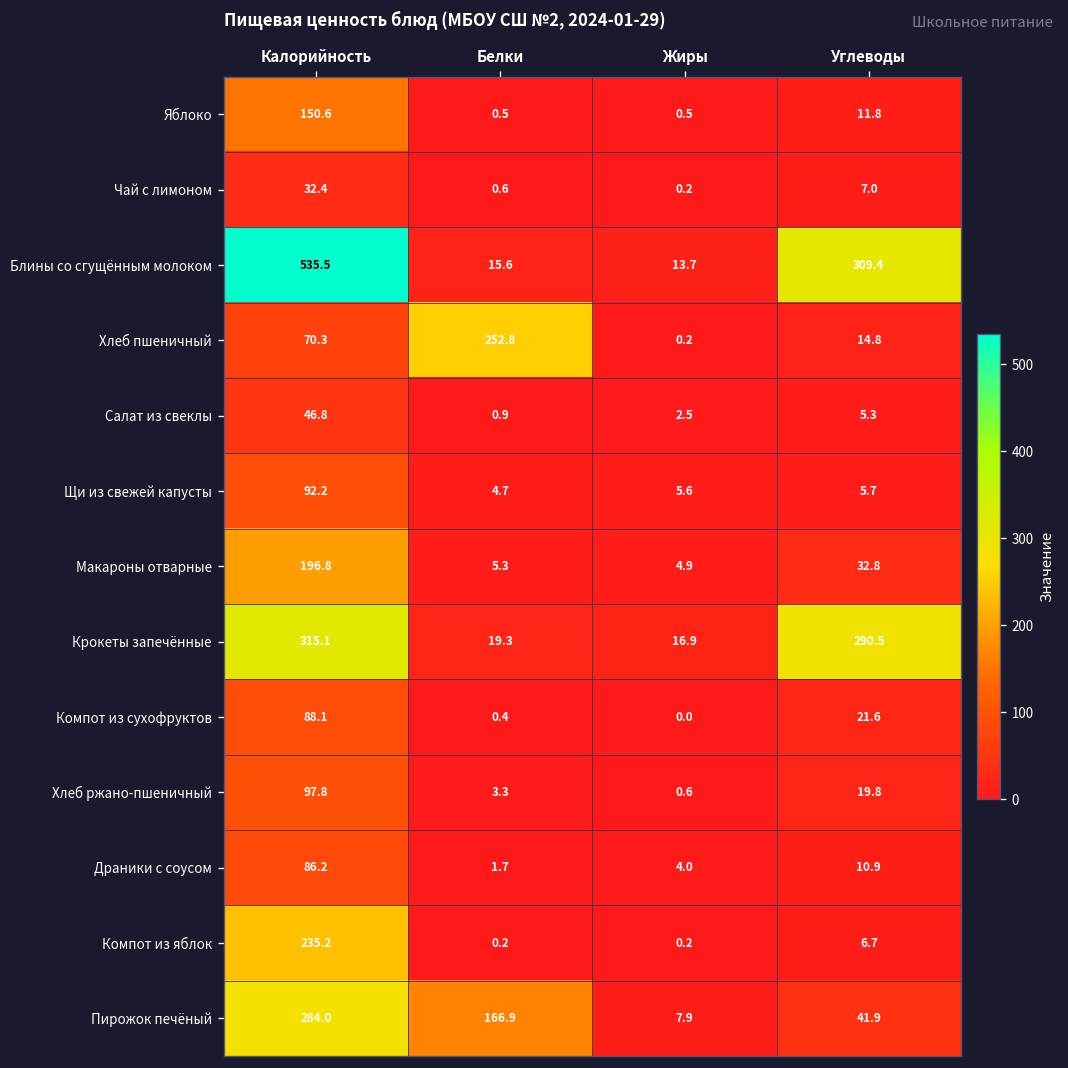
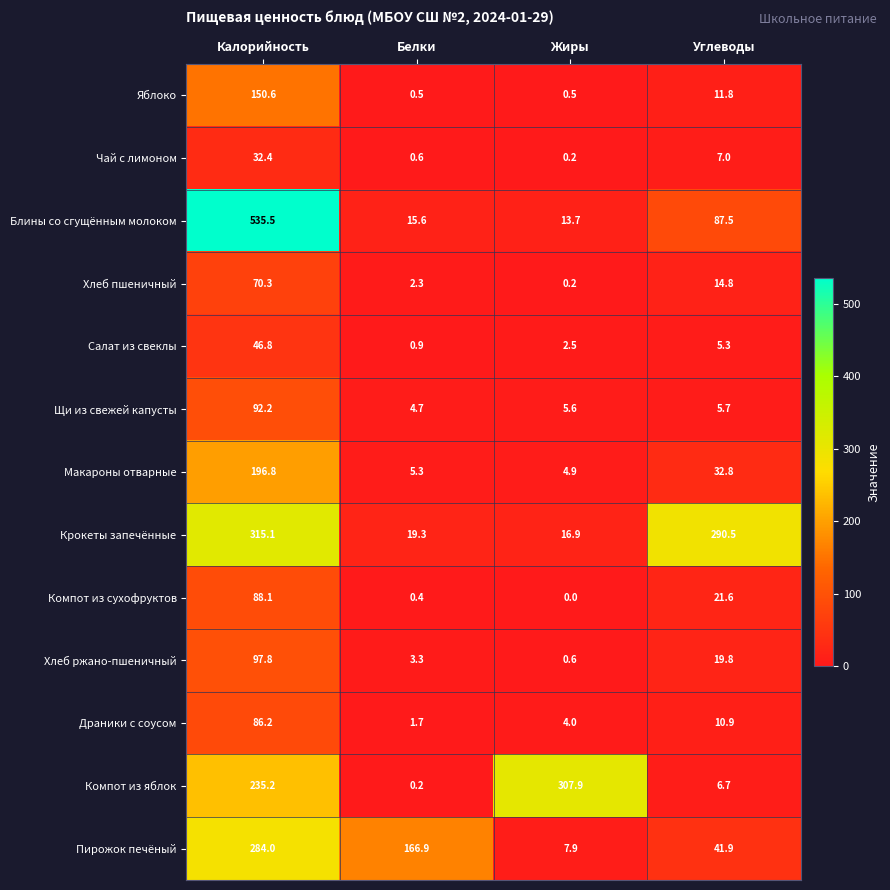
Блины со сгущённым молоком, Углеводы: 309.4 -> 87.5
Хлеб пшеничный, Белки: 252.8 -> 2.3
Компот из яблок, Жиры: 0.2 -> 307.9
